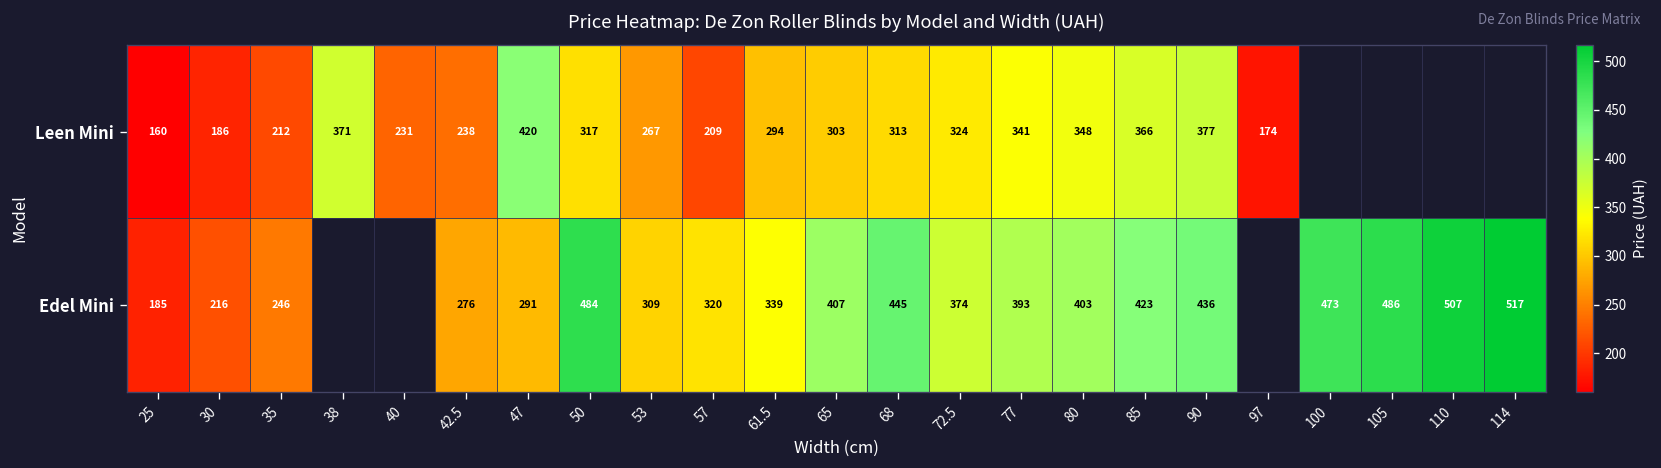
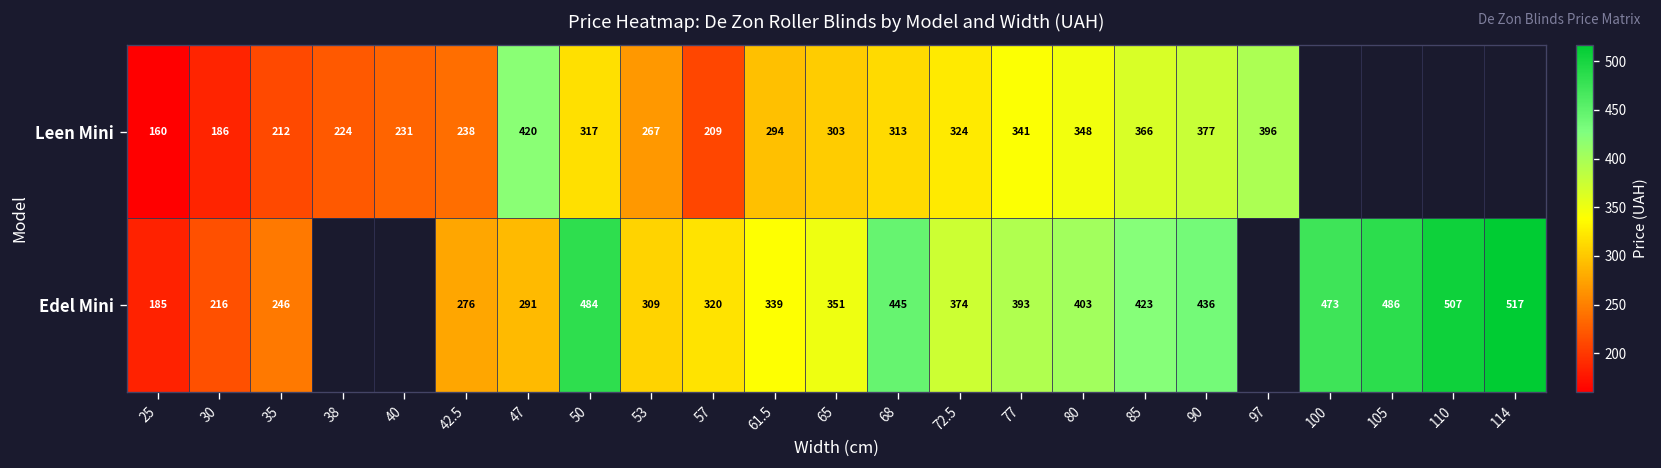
Leen Mini, 38: 371 -> 224
Leen Mini, 97: 174 -> 396
Edel Mini, 65: 407 -> 351
